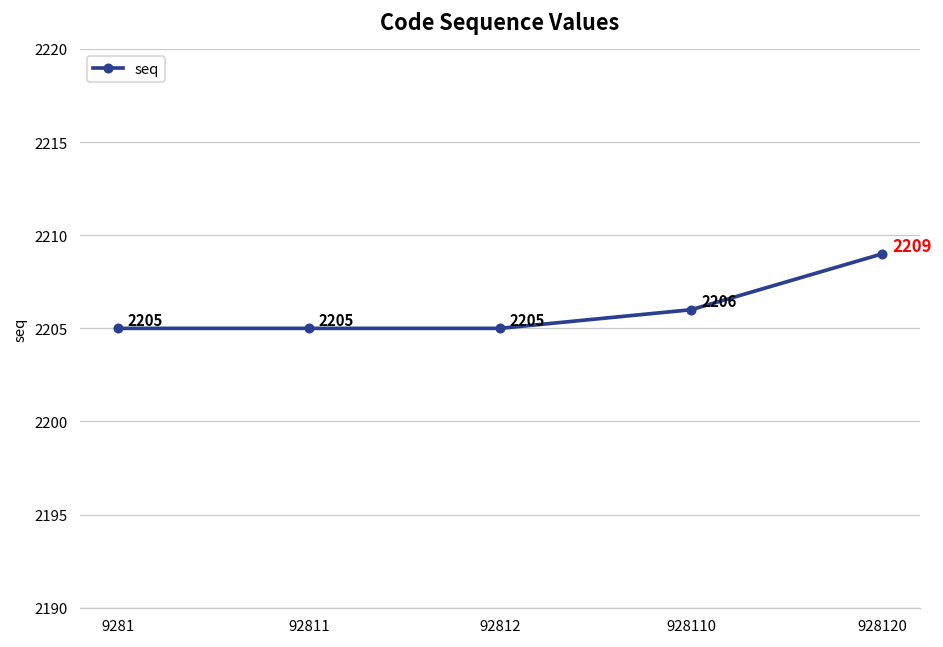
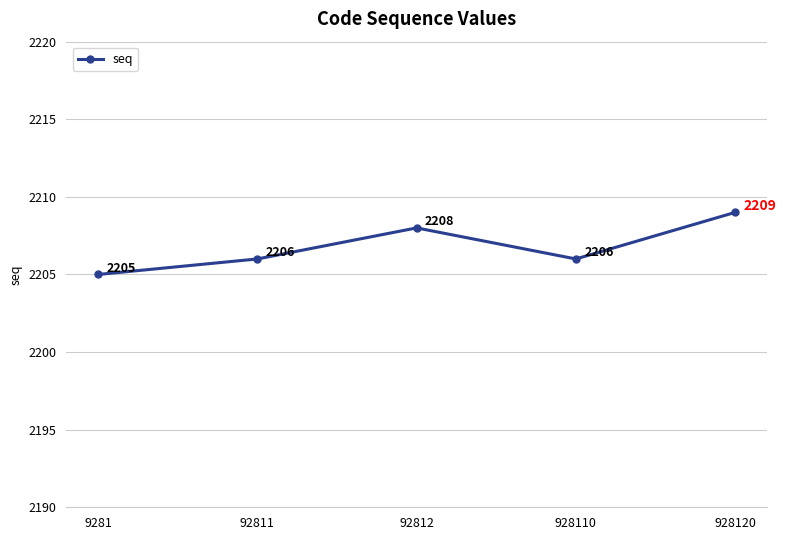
92811: 2205 -> 2206
92812: 2205 -> 2208
